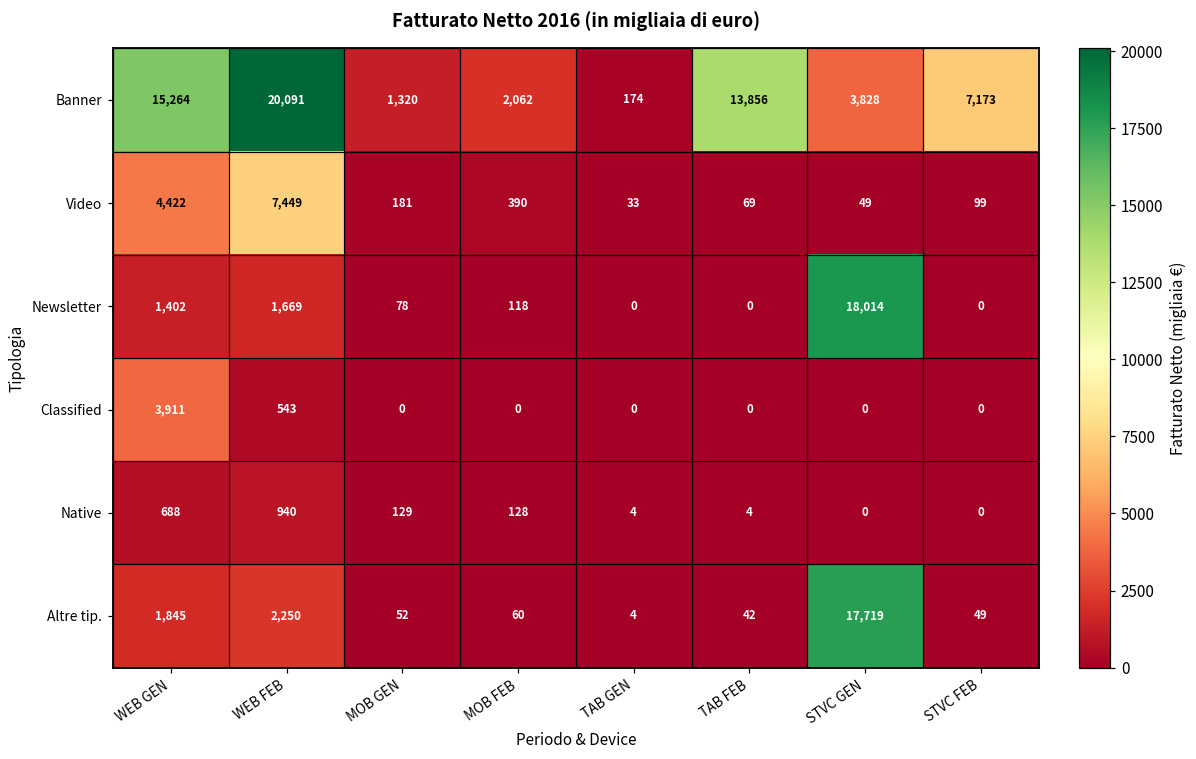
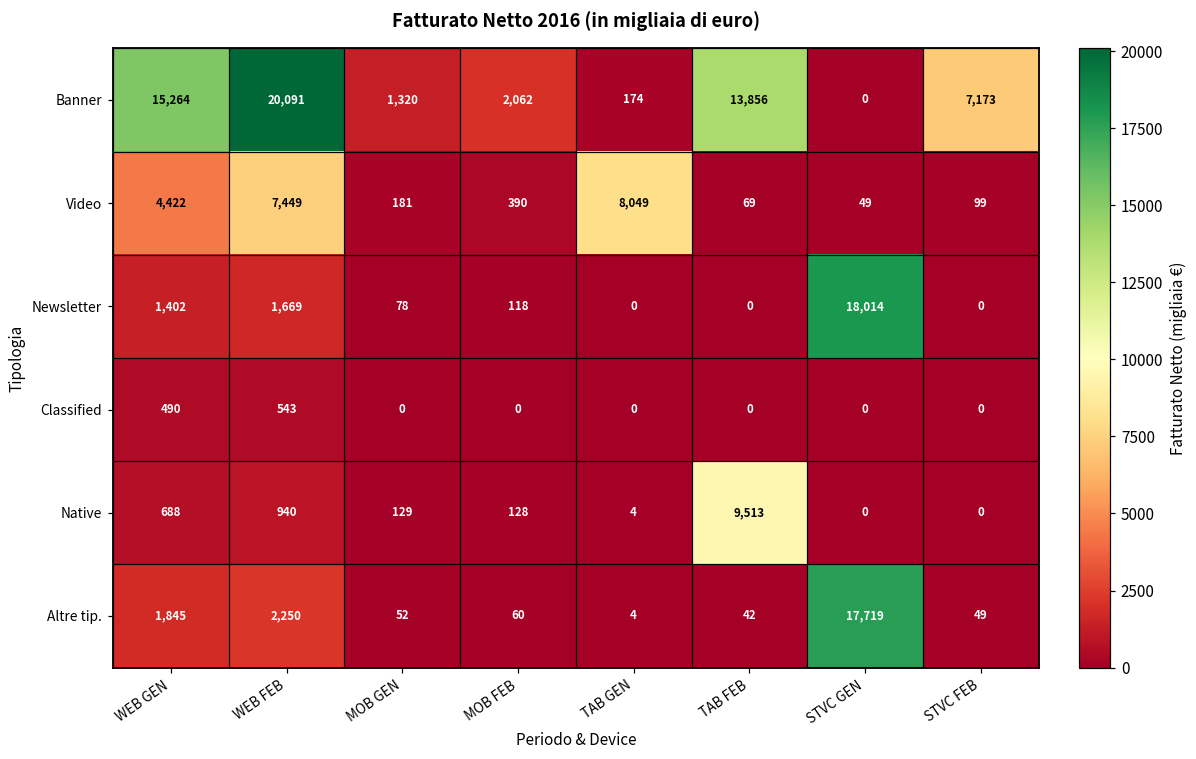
Banner, STVC GEN: 3,828 -> 0
Video, TAB GEN: 33 -> 8,049
Classified, WEB GEN: 3,911 -> 490
Native, TAB FEB: 4 -> 9,513
